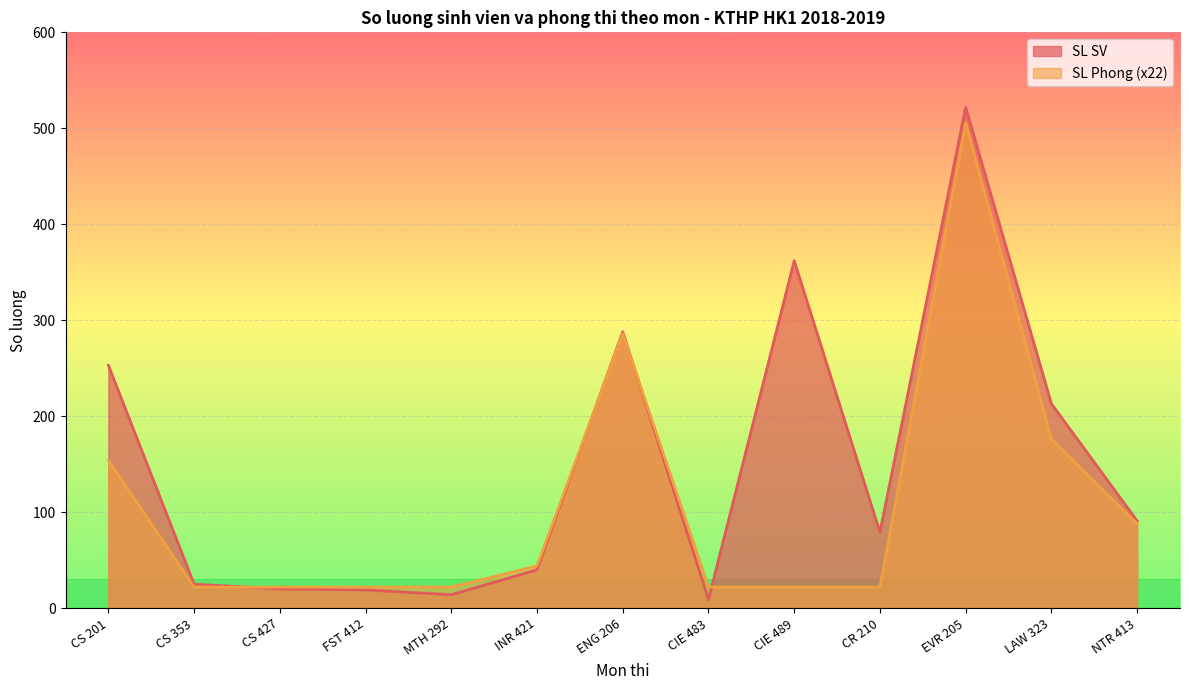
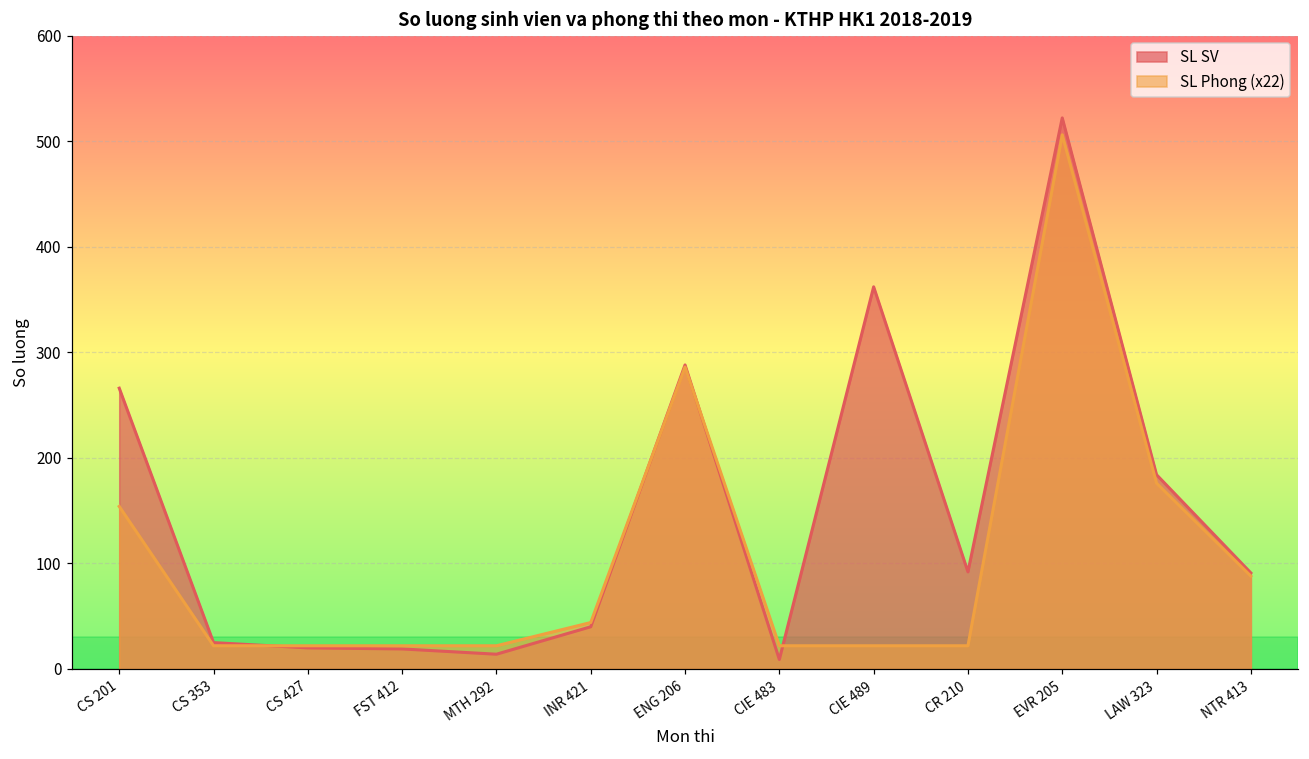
SL SV, CS 201: 250 -> 270
SL SV, CR 210: 80 -> 90
SL SV, LAW 323: 210 -> 180
